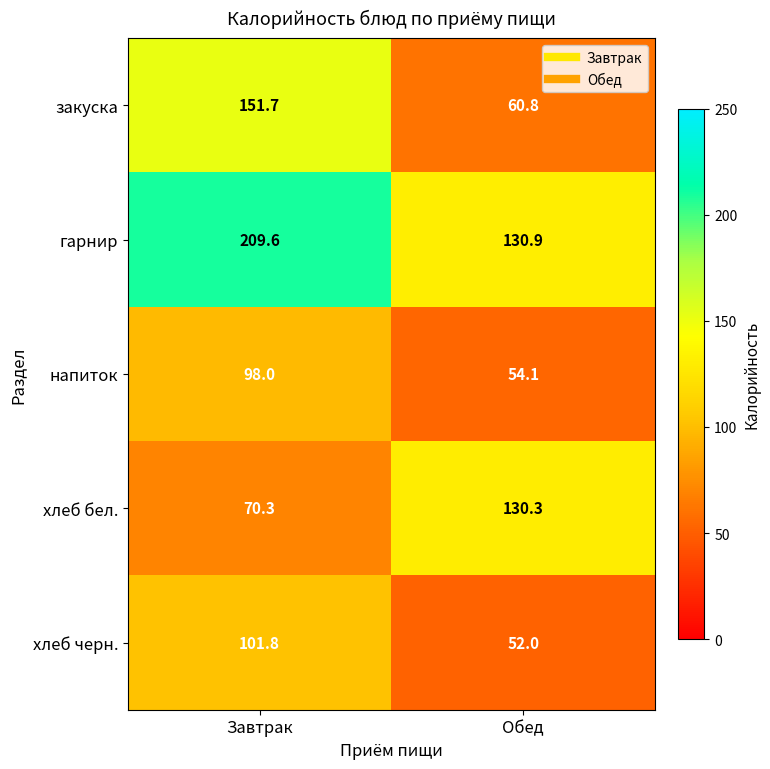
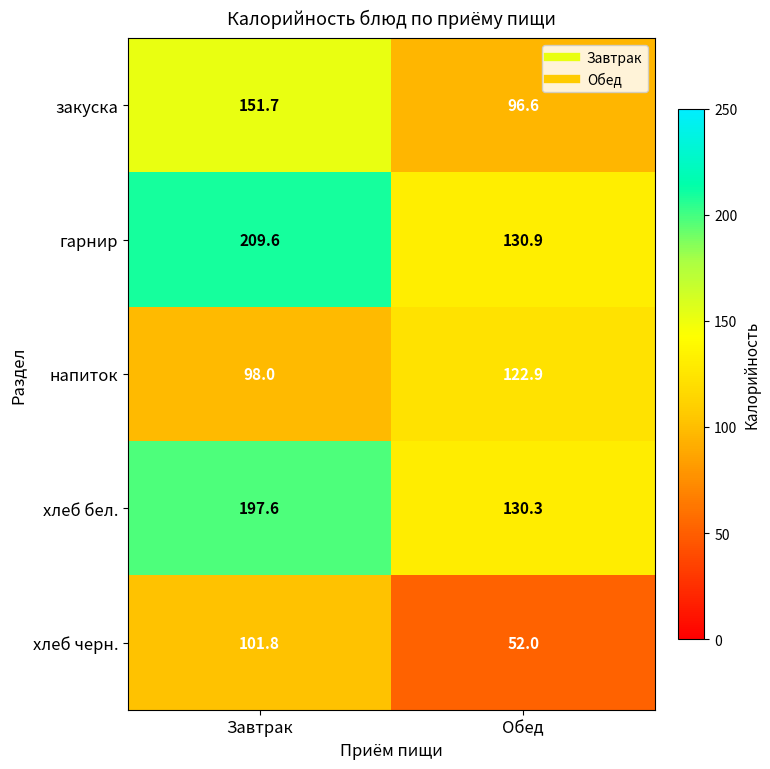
закуска, Обед: 60.8 -> 96.6
напиток, Обед: 54.1 -> 122.9
хлеб бел., Завтрак: 70.3 -> 197.6
